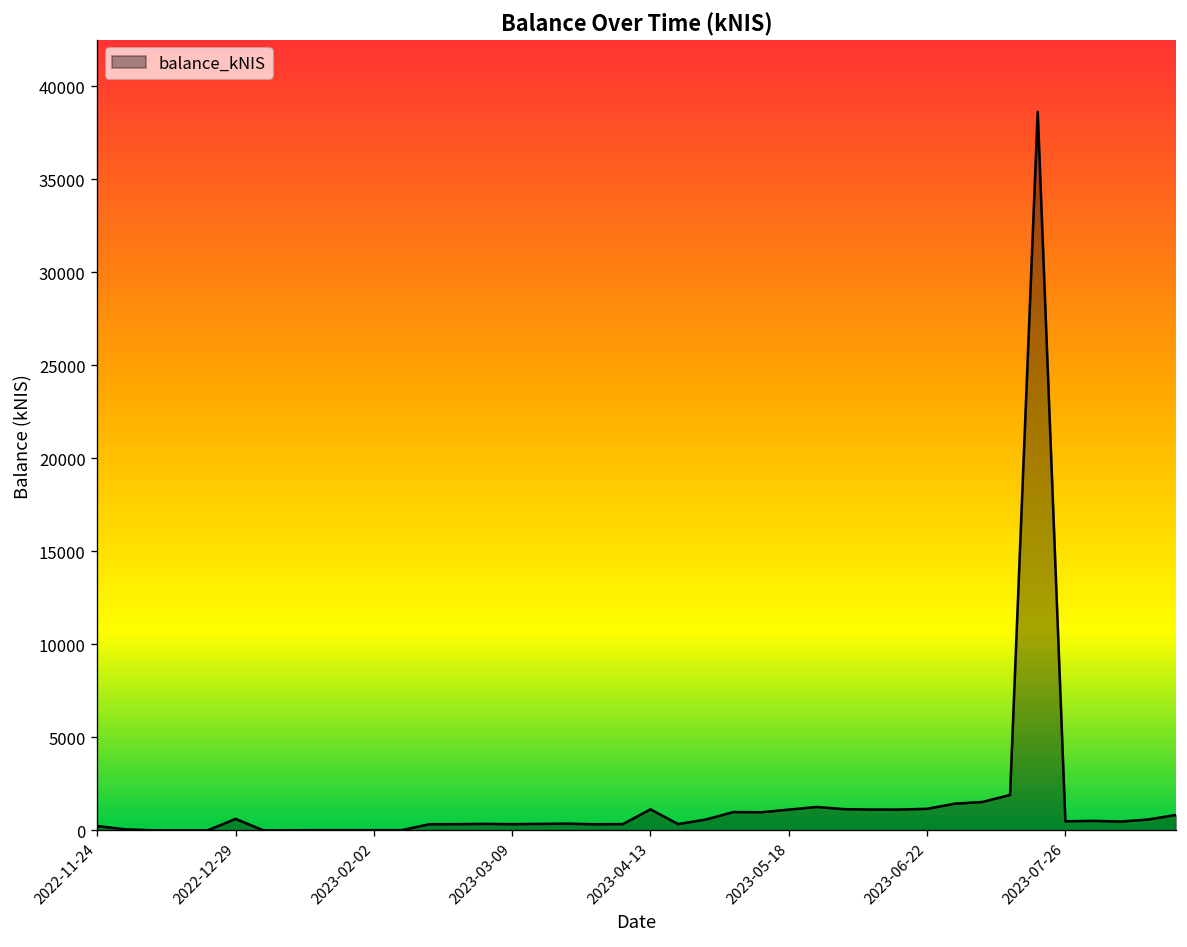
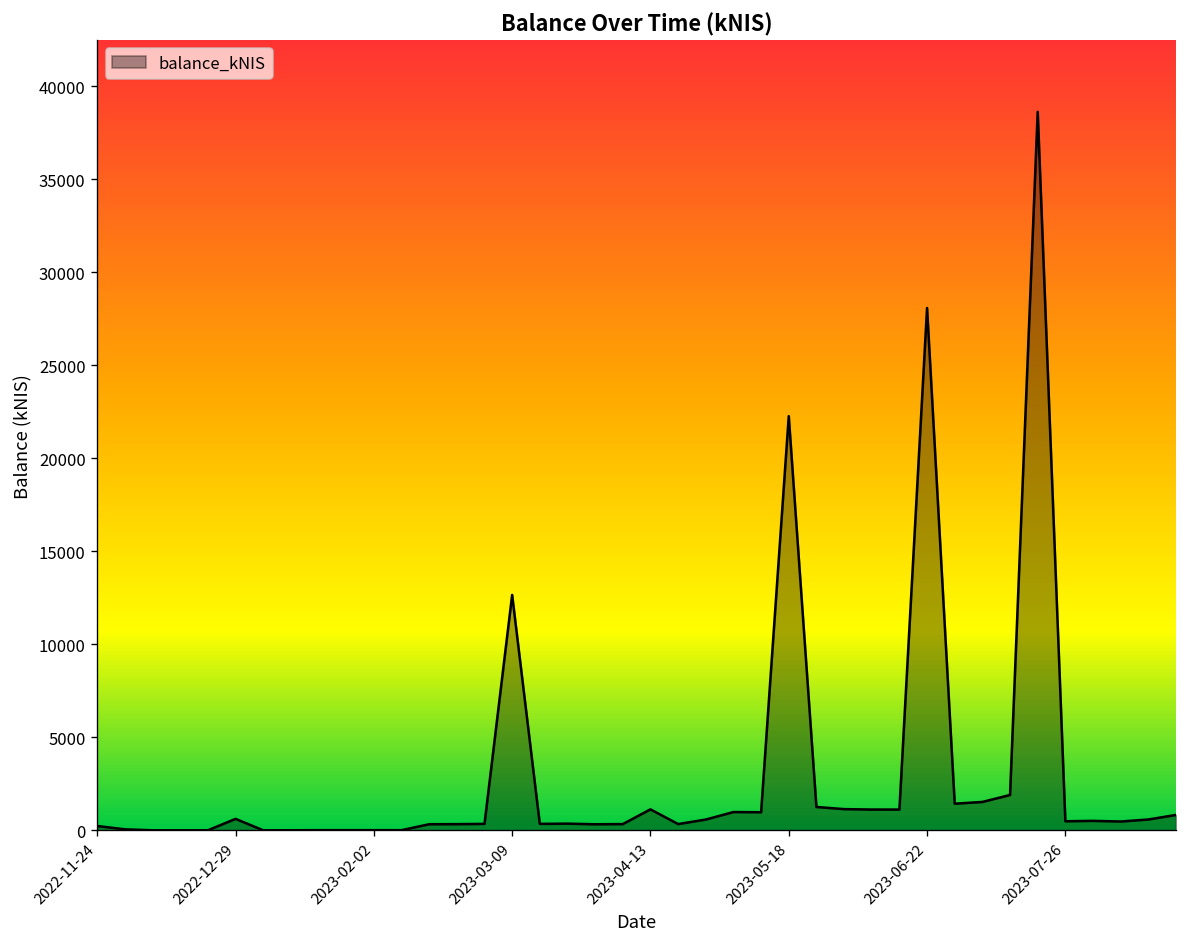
2023-03-09: 300 -> 12700
2023-05-18: 1100 -> 22300
2023-06-22: 1200 -> 28100
